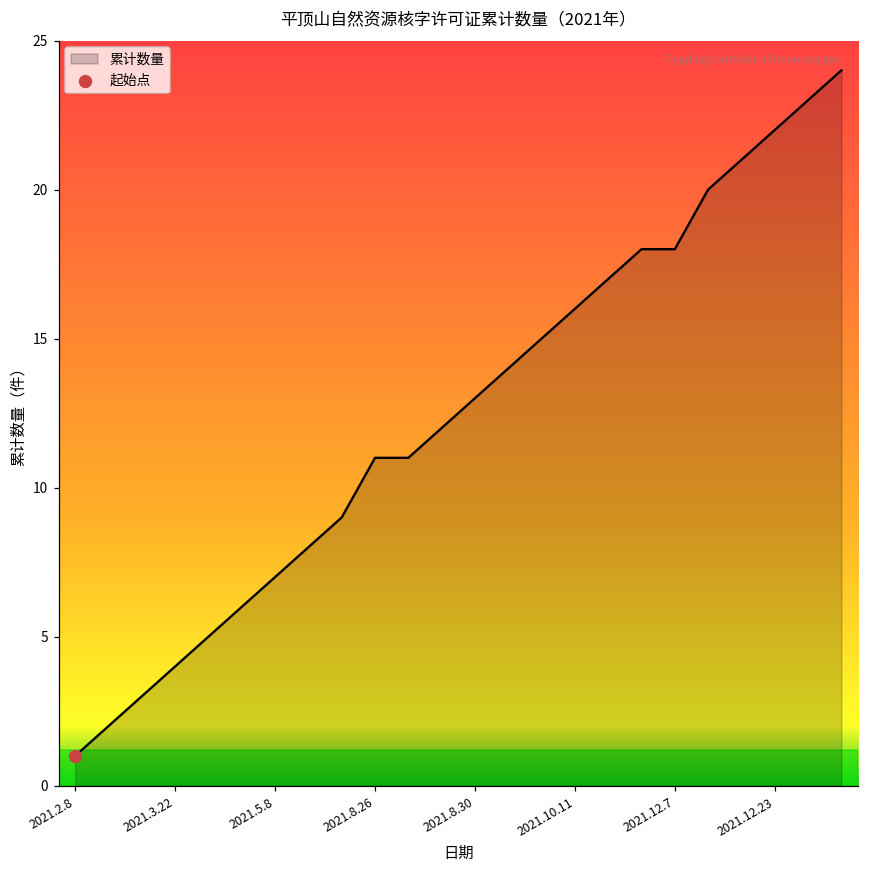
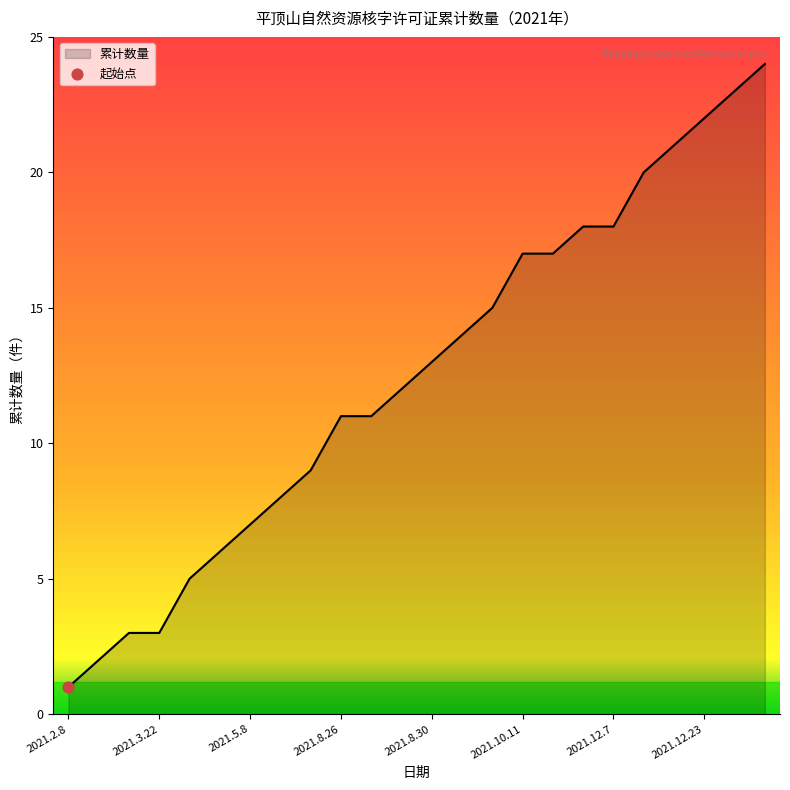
累计数量, 2021.3.22: 4 -> 3
累计数量, 2021.10.11: 16 -> 17
